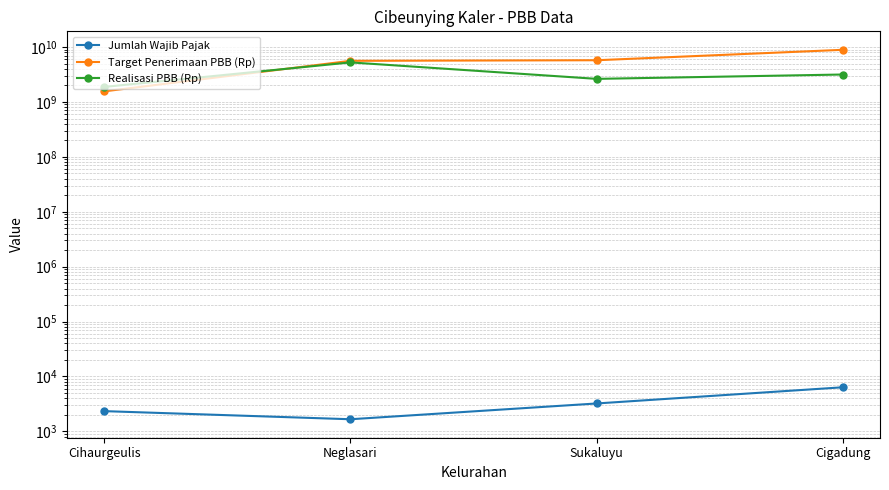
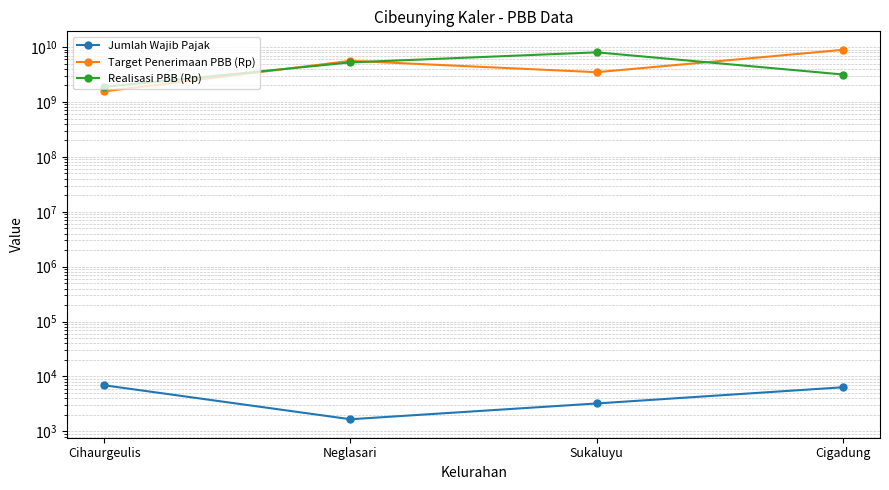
Jumlah Wajib Pajak, Cihaurgeulis: 2300 -> 7000
Target Penerimaan PBB (Rp), Sukaluyu: 6000000000 -> 3000000000
Realisasi PBB (Rp), Sukaluyu: 3000000000 -> 8000000000
